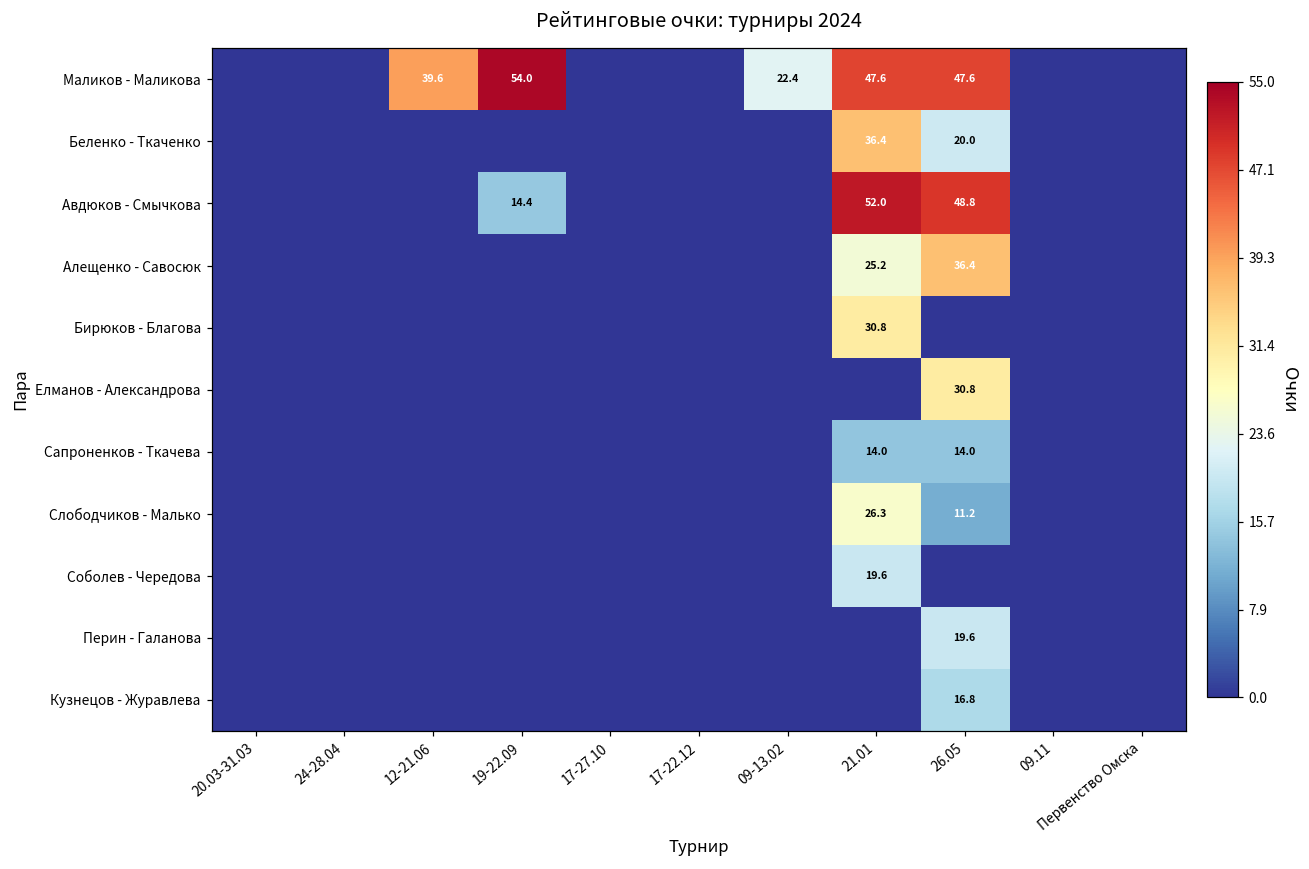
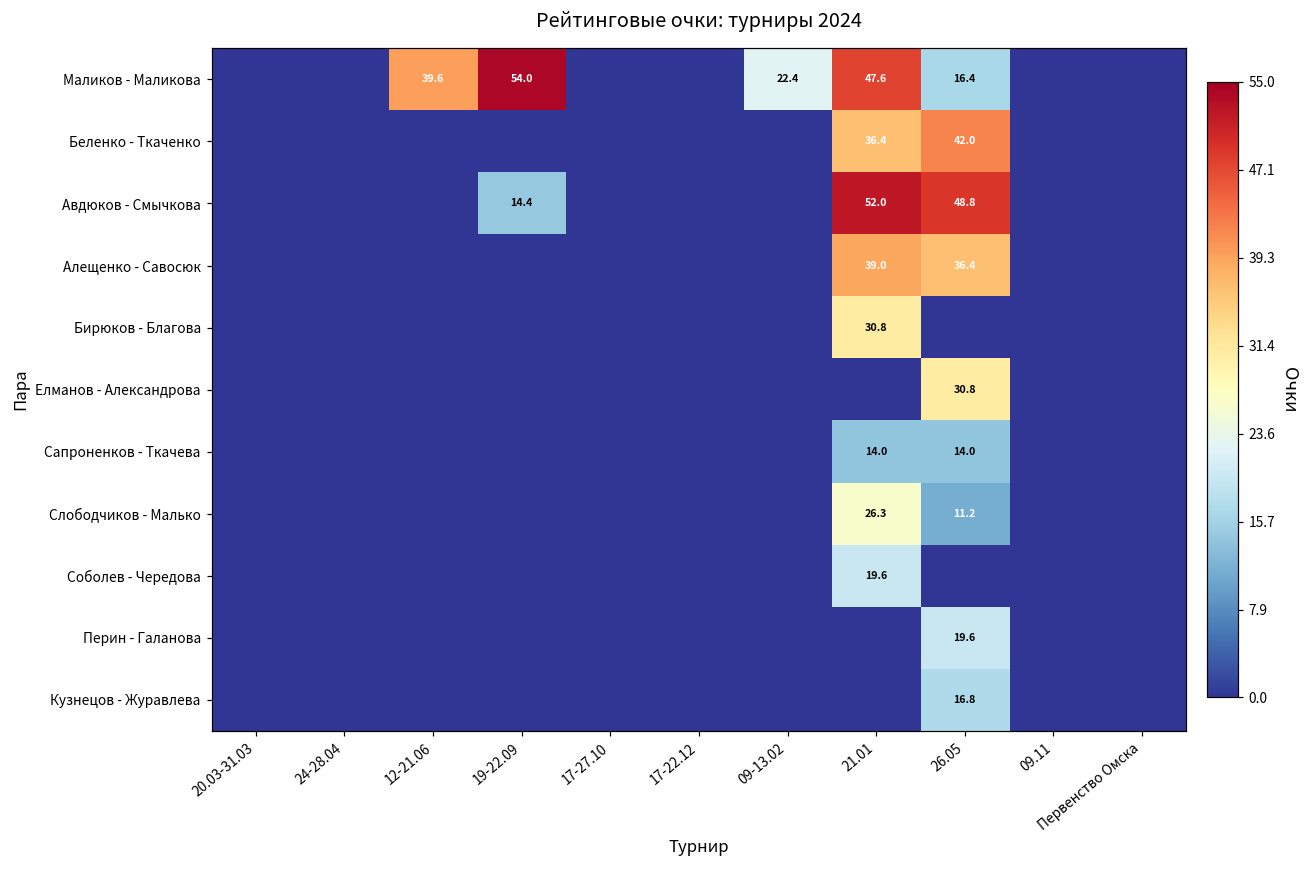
Маликов - Маликова, 26.05: 47.6 -> 16.4
Беленко - Ткаченко, 26.05: 20.0 -> 42.0
Алещенко - Савосюк, 21.01: 25.2 -> 39.0
